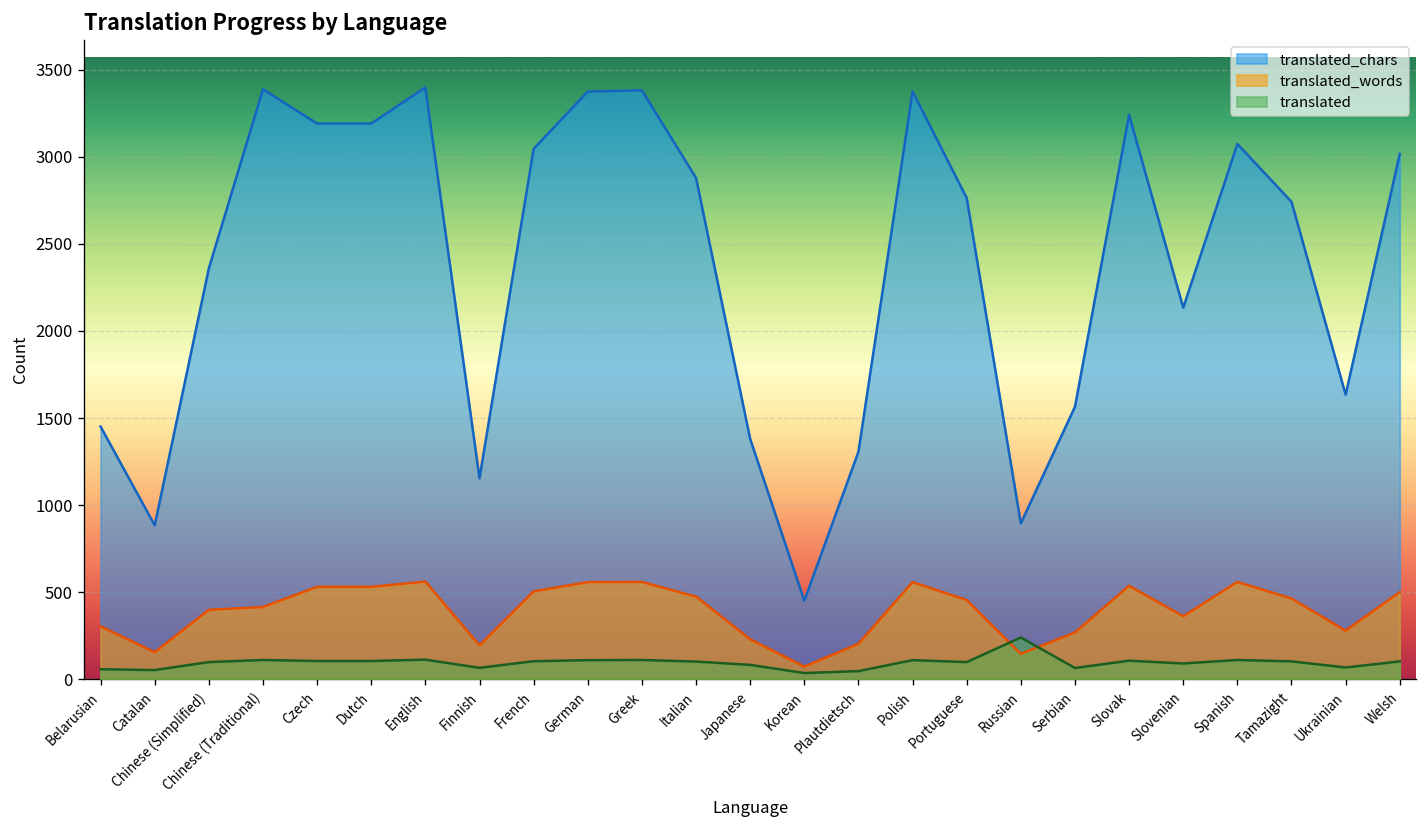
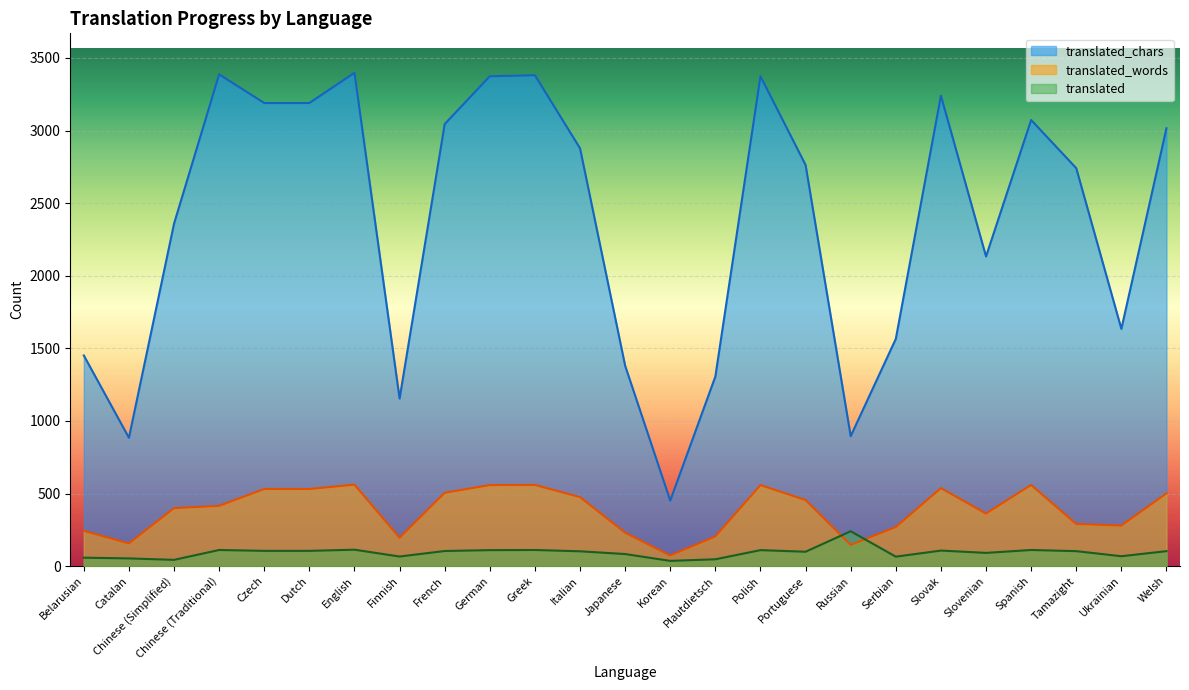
translated_words, Belarusian: 300 -> 240
translated, Chinese (Simplified): 100 -> 40
translated_words, Tamazight: 460 -> 290
